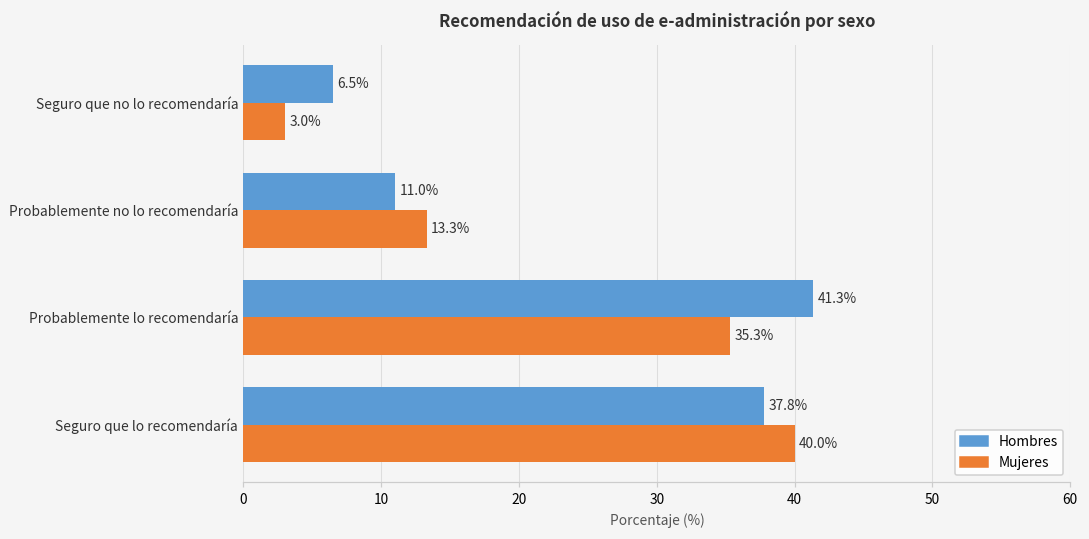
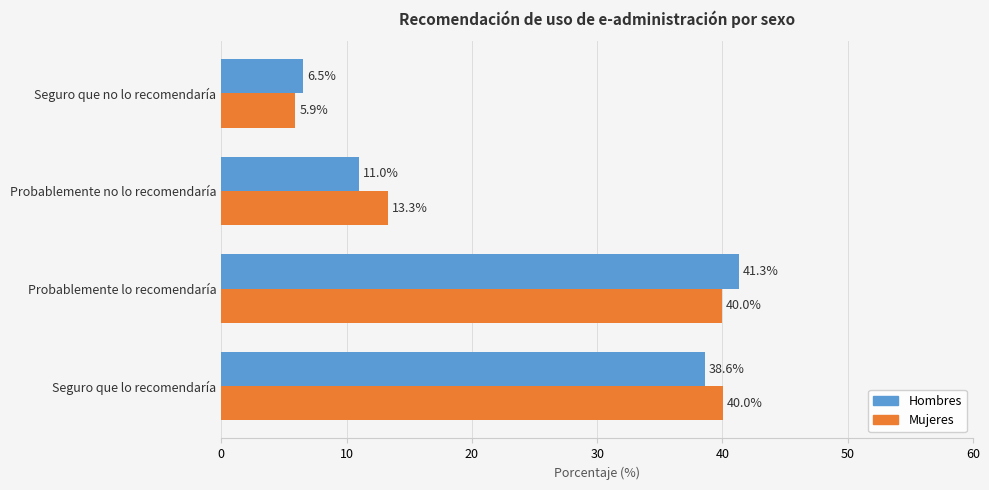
Mujeres, Seguro que no lo recomendaría: 3.0% -> 5.9%
Mujeres, Probablemente lo recomendaría: 35.3% -> 40.0%
Hombres, Seguro que lo recomendaría: 37.8% -> 38.6%
